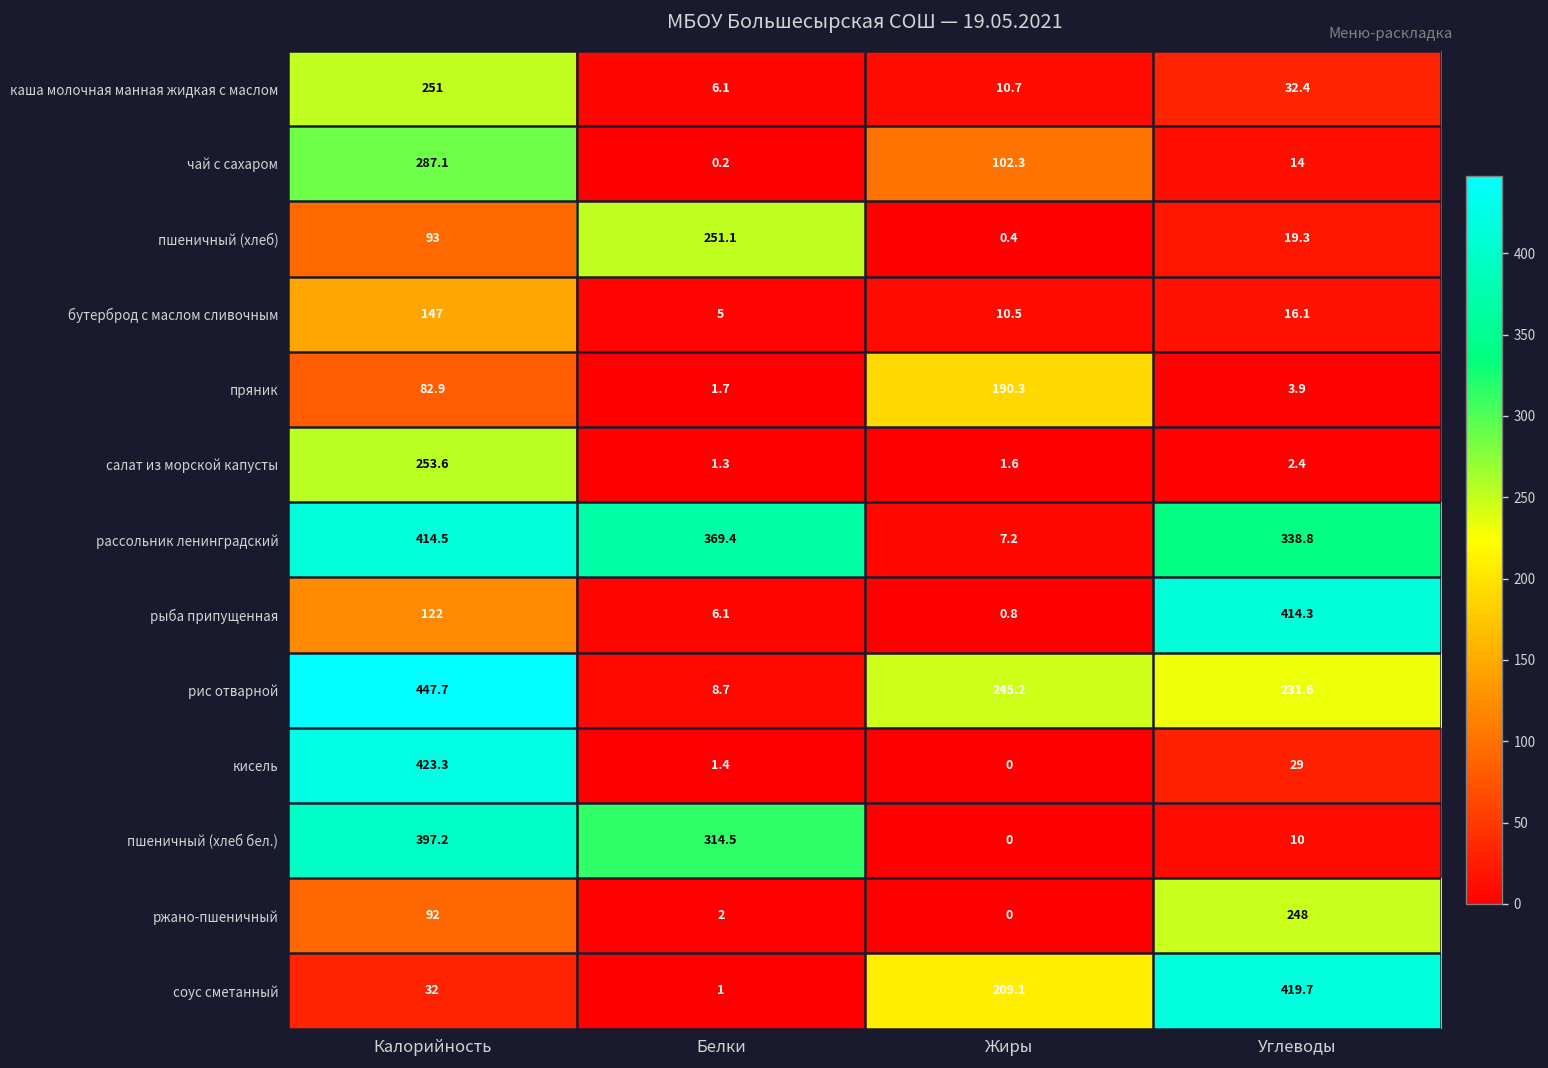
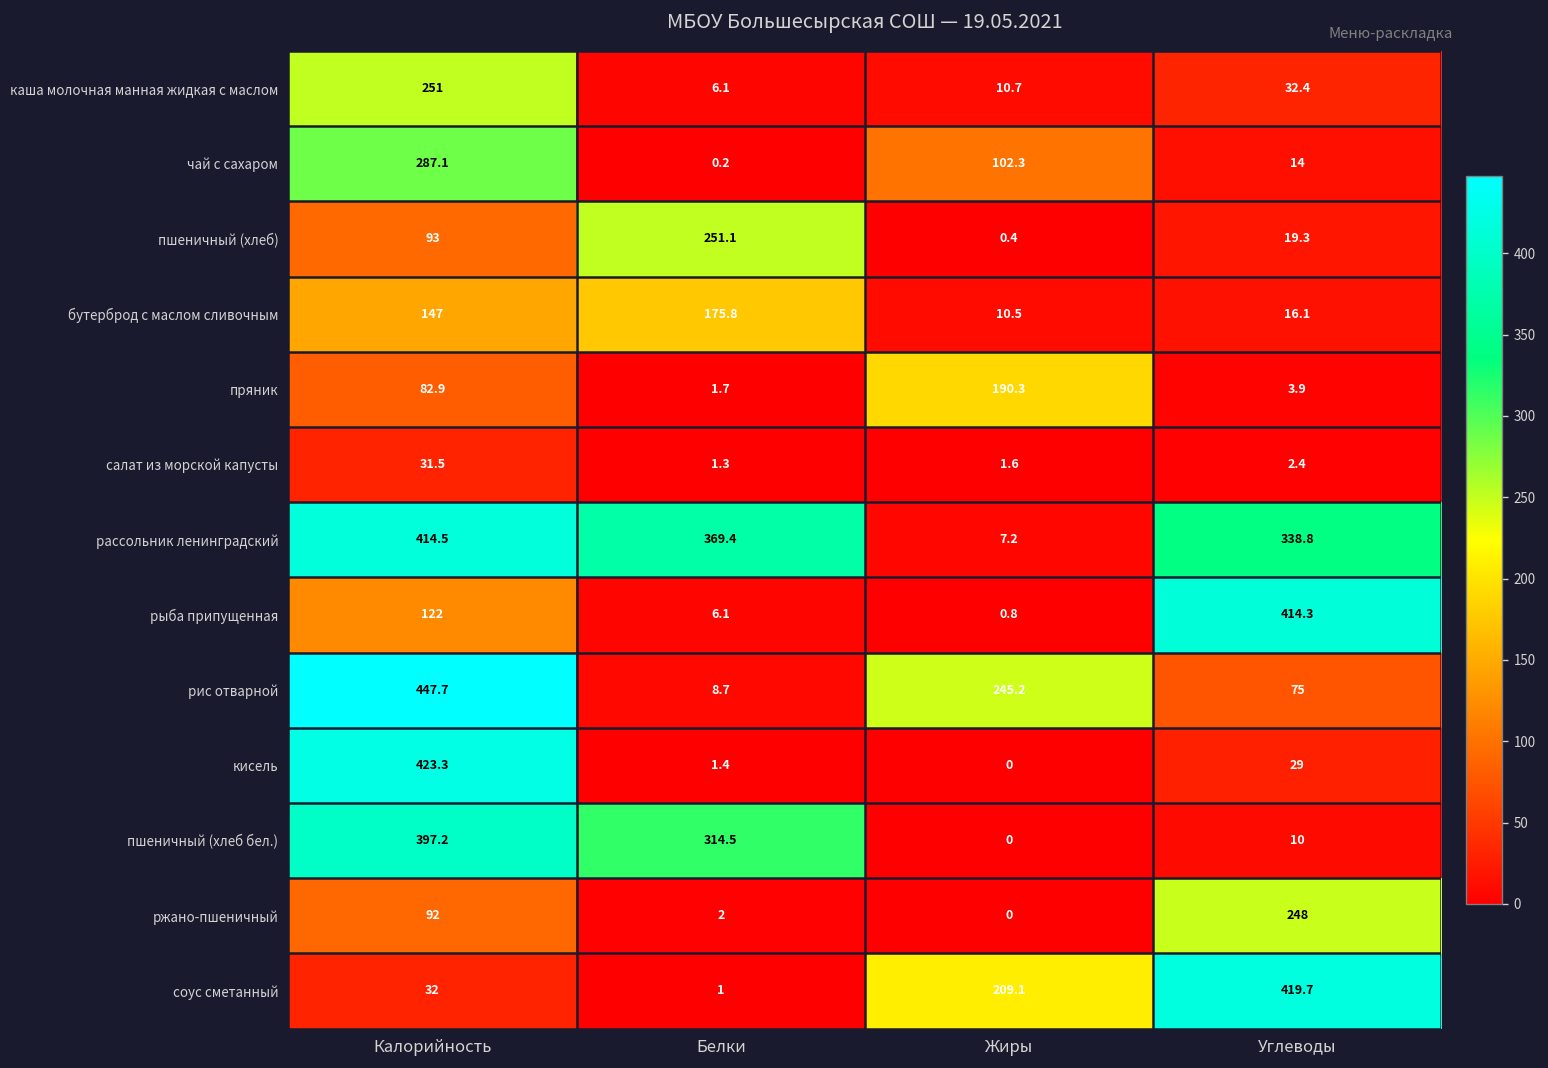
бутерброд с маслом сливочным, Белки: 5 -> 175.8
салат из морской капусты, Калорийность: 253.6 -> 31.5
рис отварной, Углеводы: 231.6 -> 75
